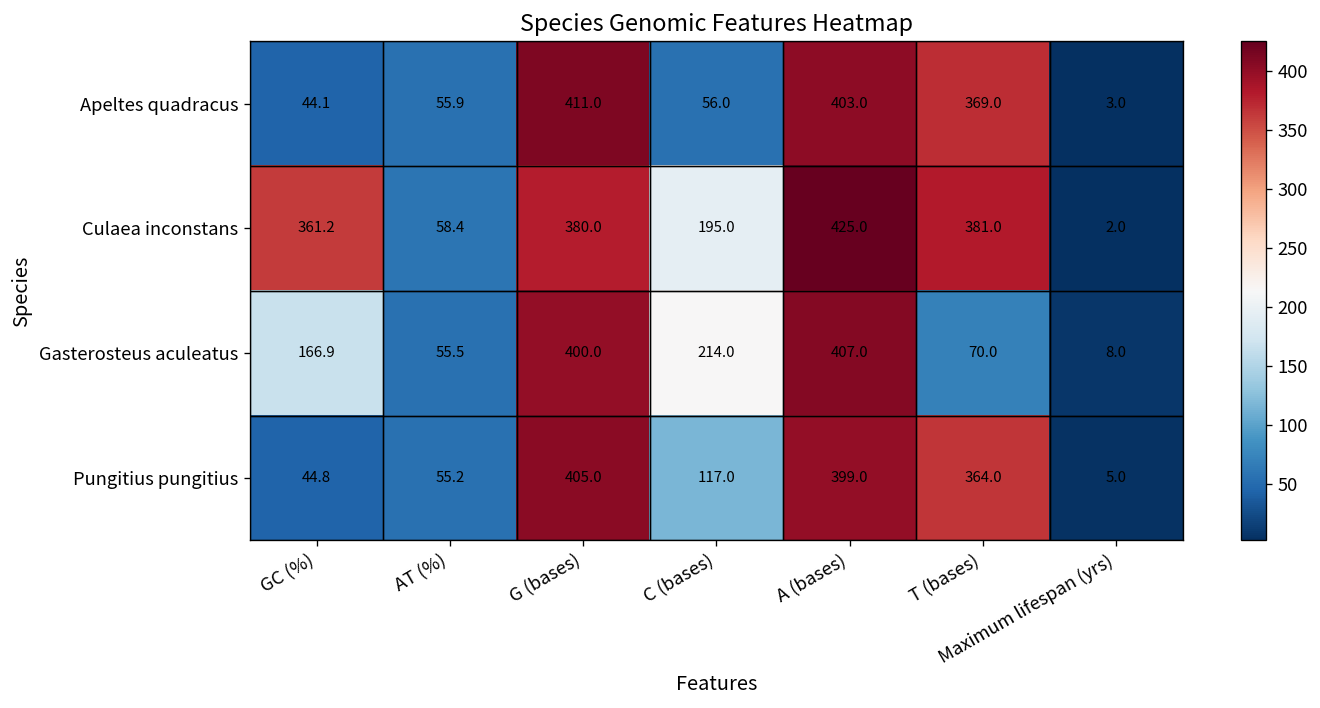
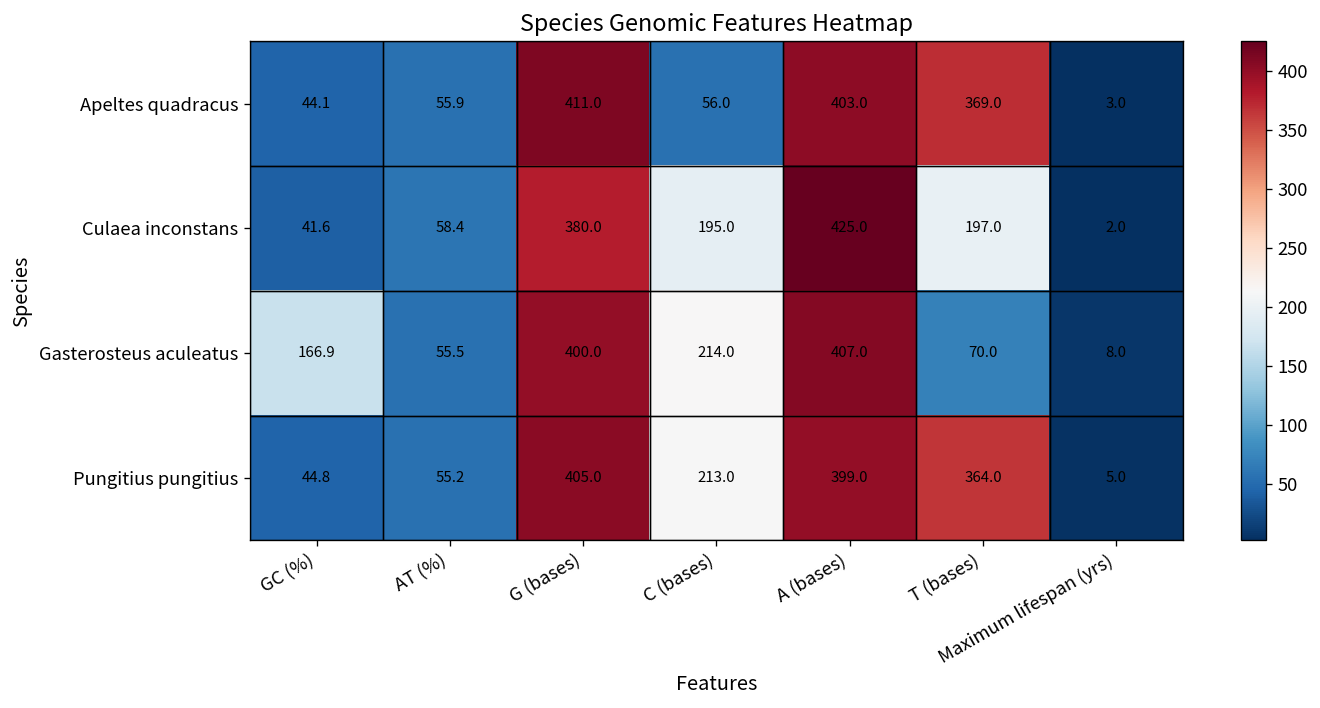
Culaea inconstans, GC (%): 361.2 -> 41.6
Culaea inconstans, T (bases): 381.0 -> 197.0
Pungitius pungitius, C (bases): 117.0 -> 213.0
